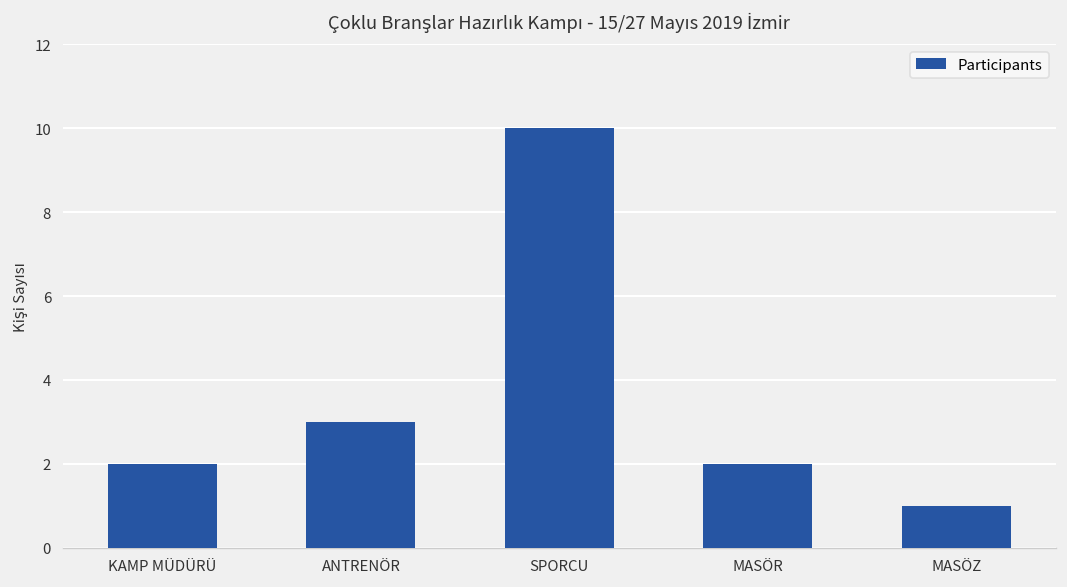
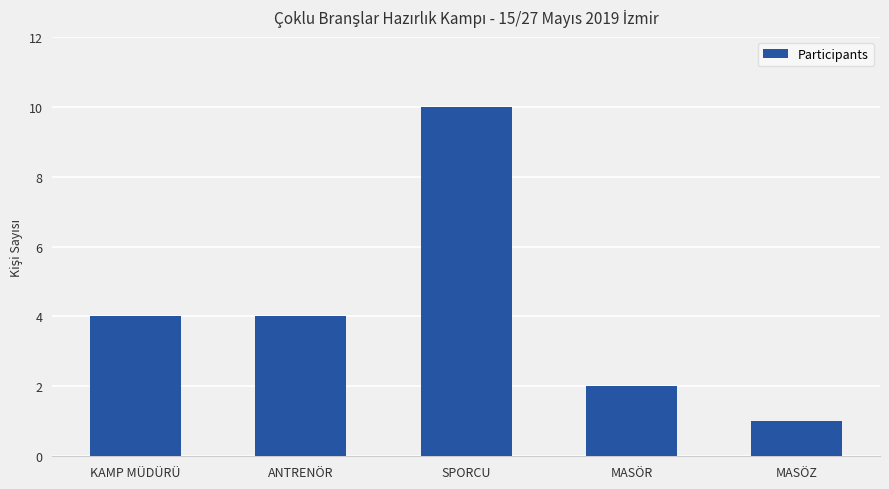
KAMP MÜDÜRÜ: 2 -> 4
ANTRENÖR: 3 -> 4
